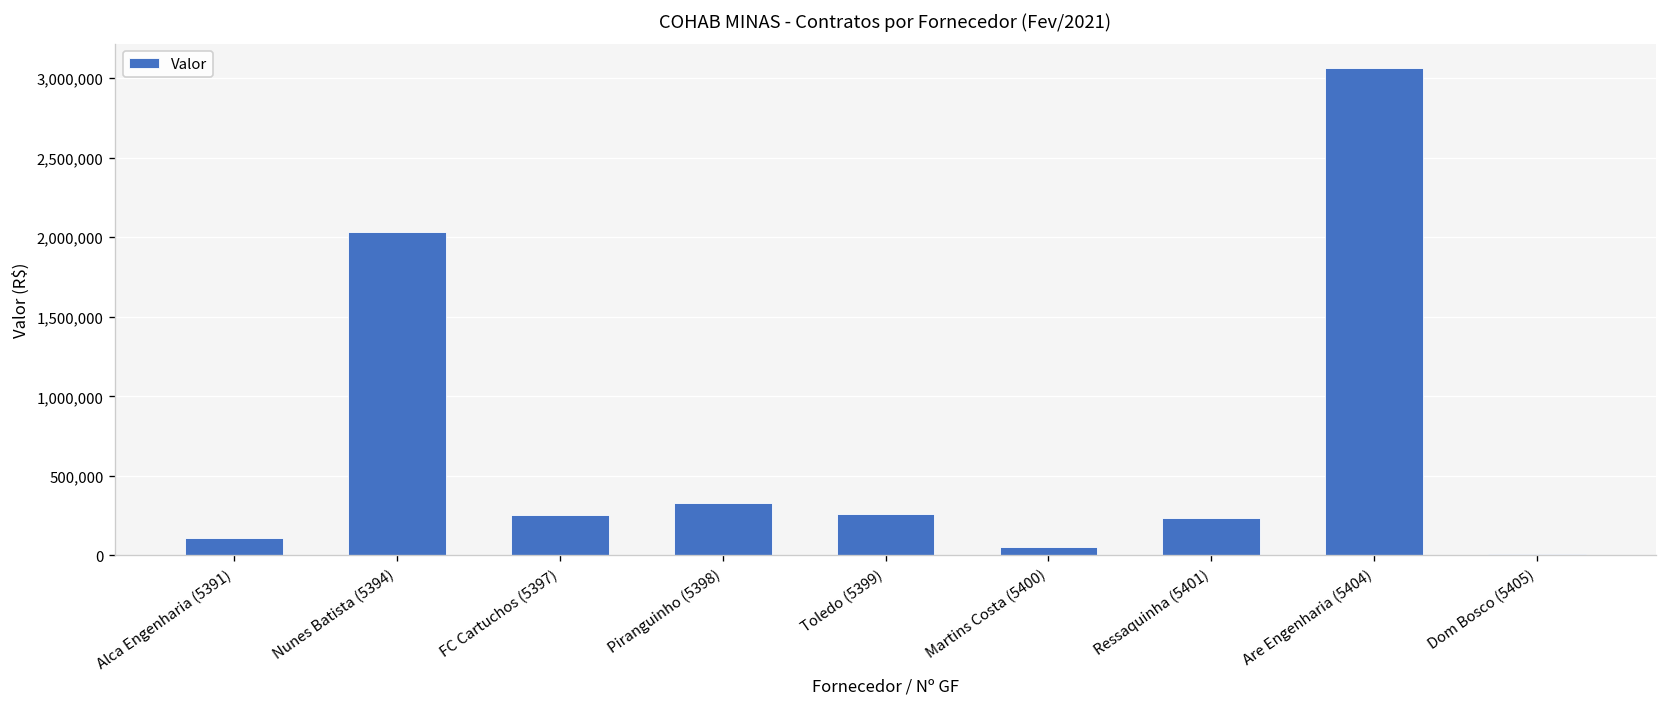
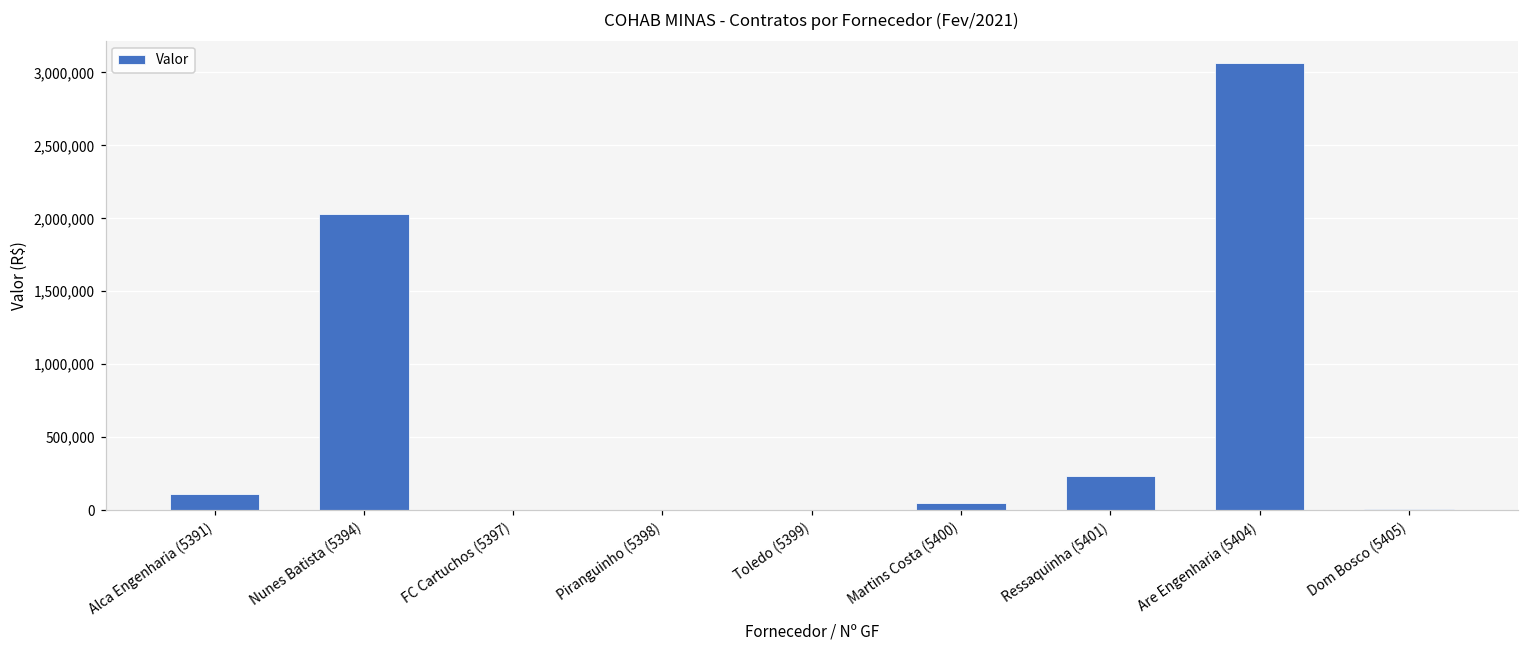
FC Cartuchos (5397): 260,000 -> 0
Piranguinho (5398): 330,000 -> 0
Toledo (5399): 260,000 -> 0
